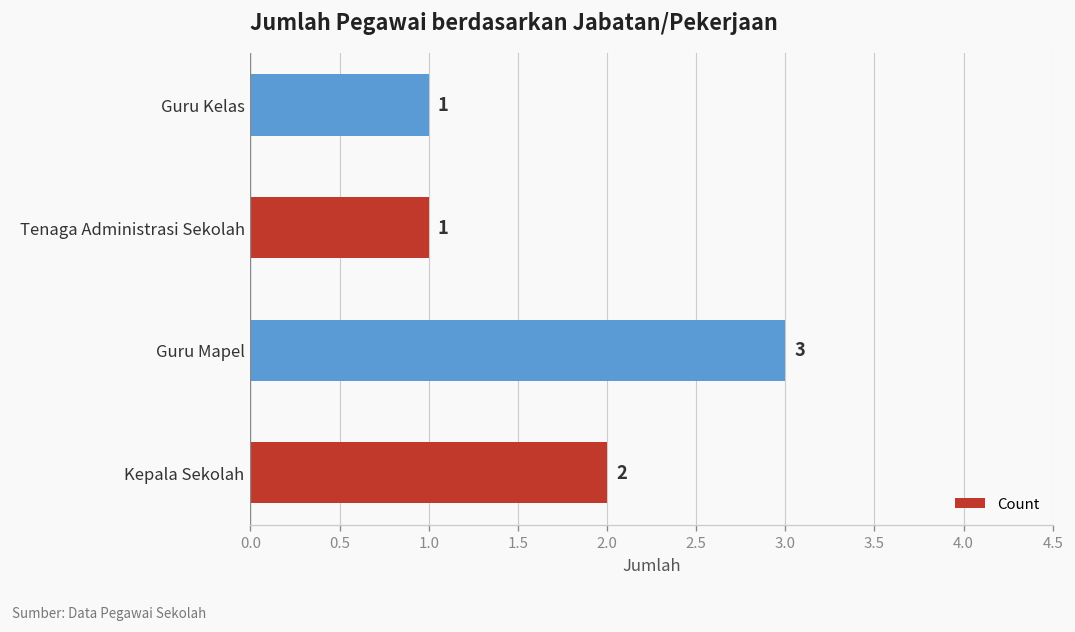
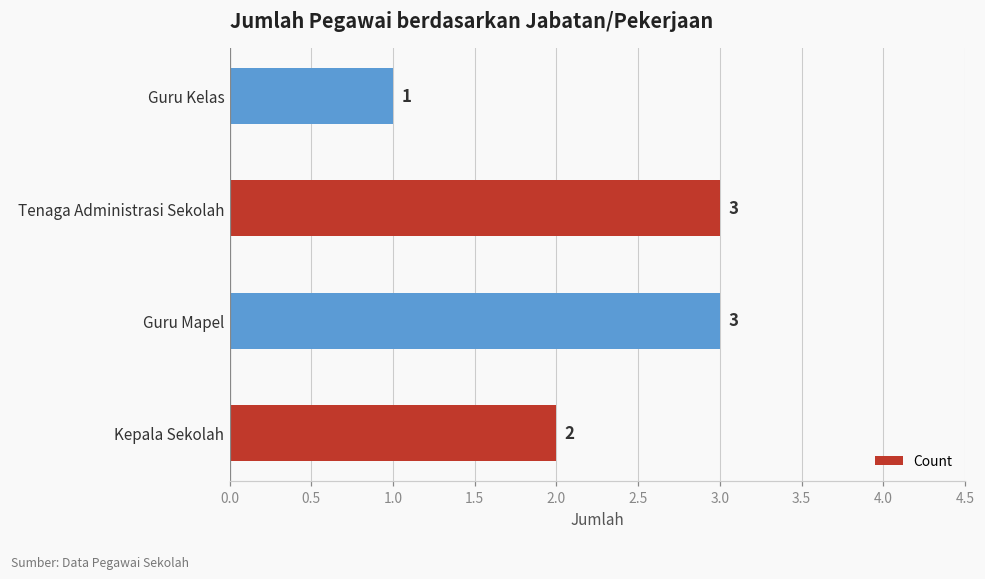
Tenaga Administrasi Sekolah: 1 -> 3
